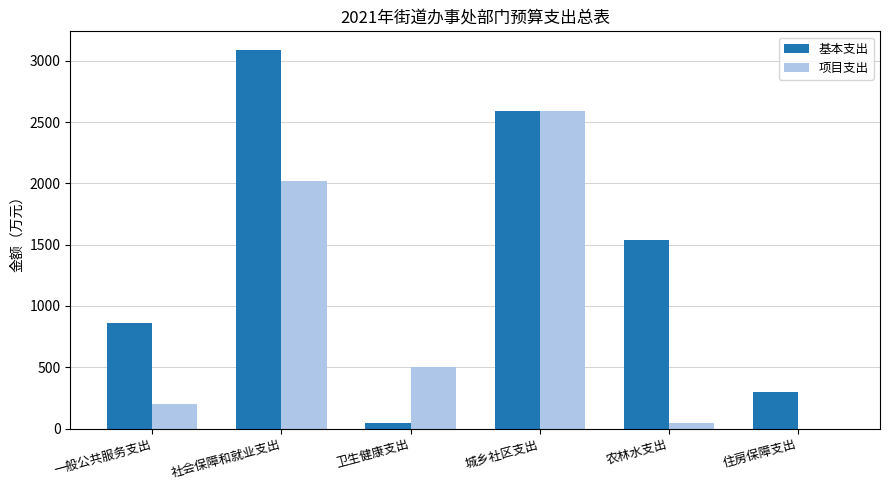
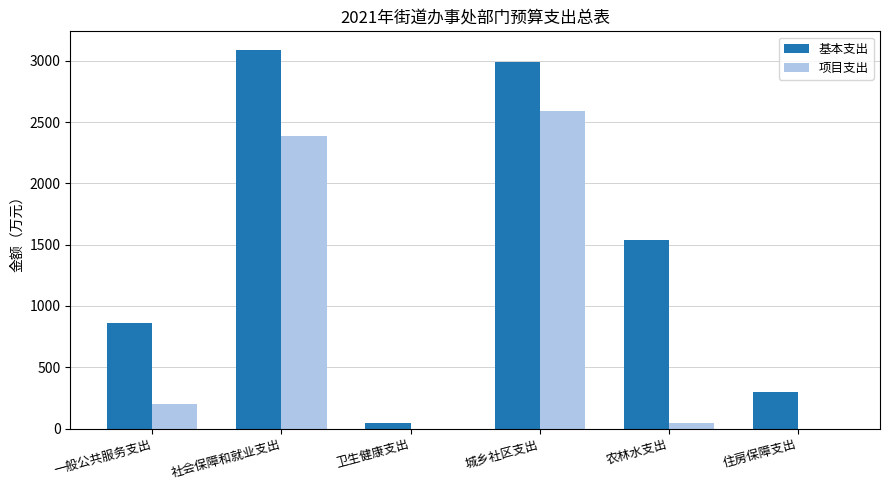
项目支出, 社会保障和就业支出: 2020 -> 2390
项目支出, 卫生健康支出: 500 -> 0
基本支出, 城乡社区支出: 2590 -> 2990
